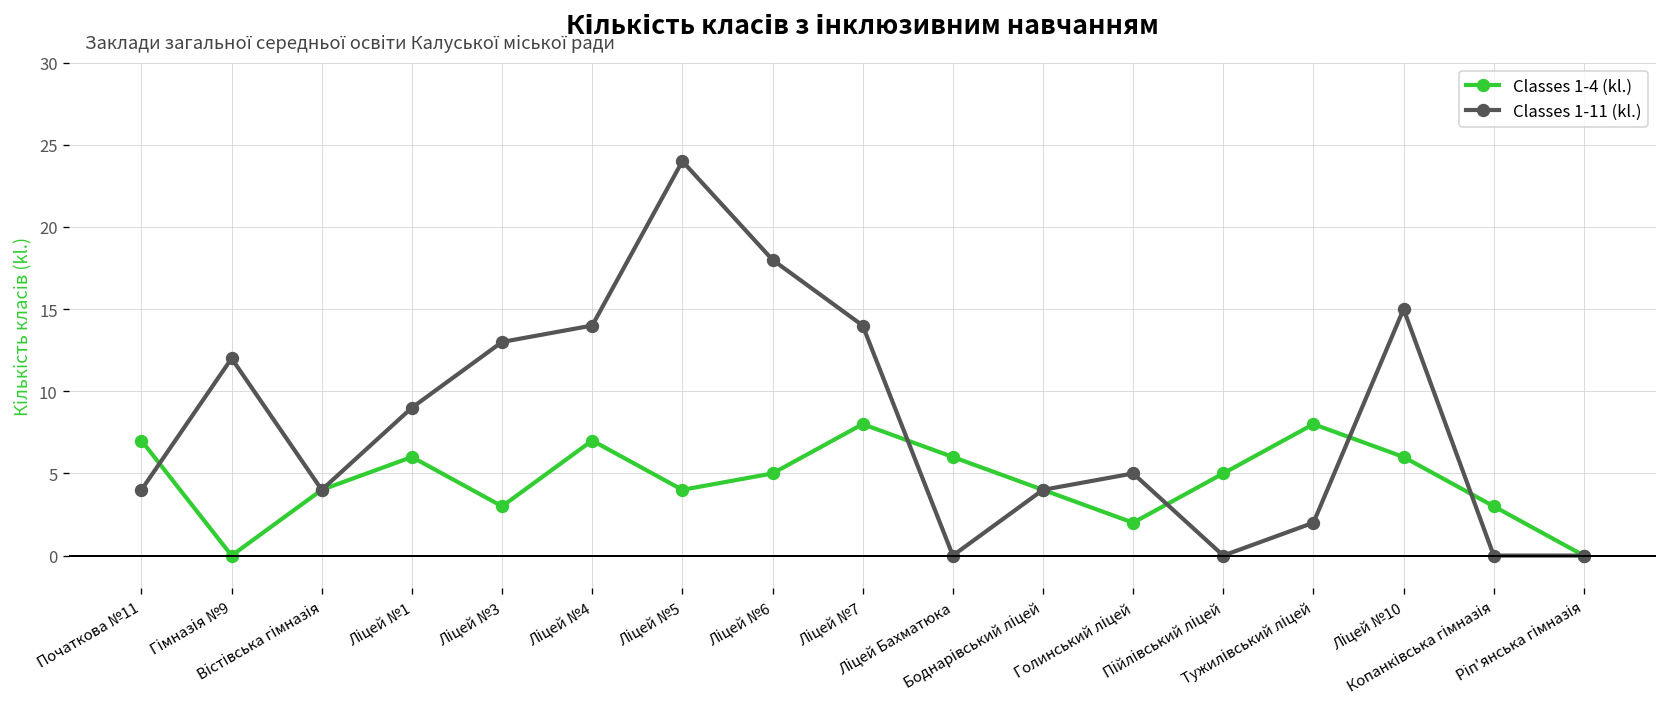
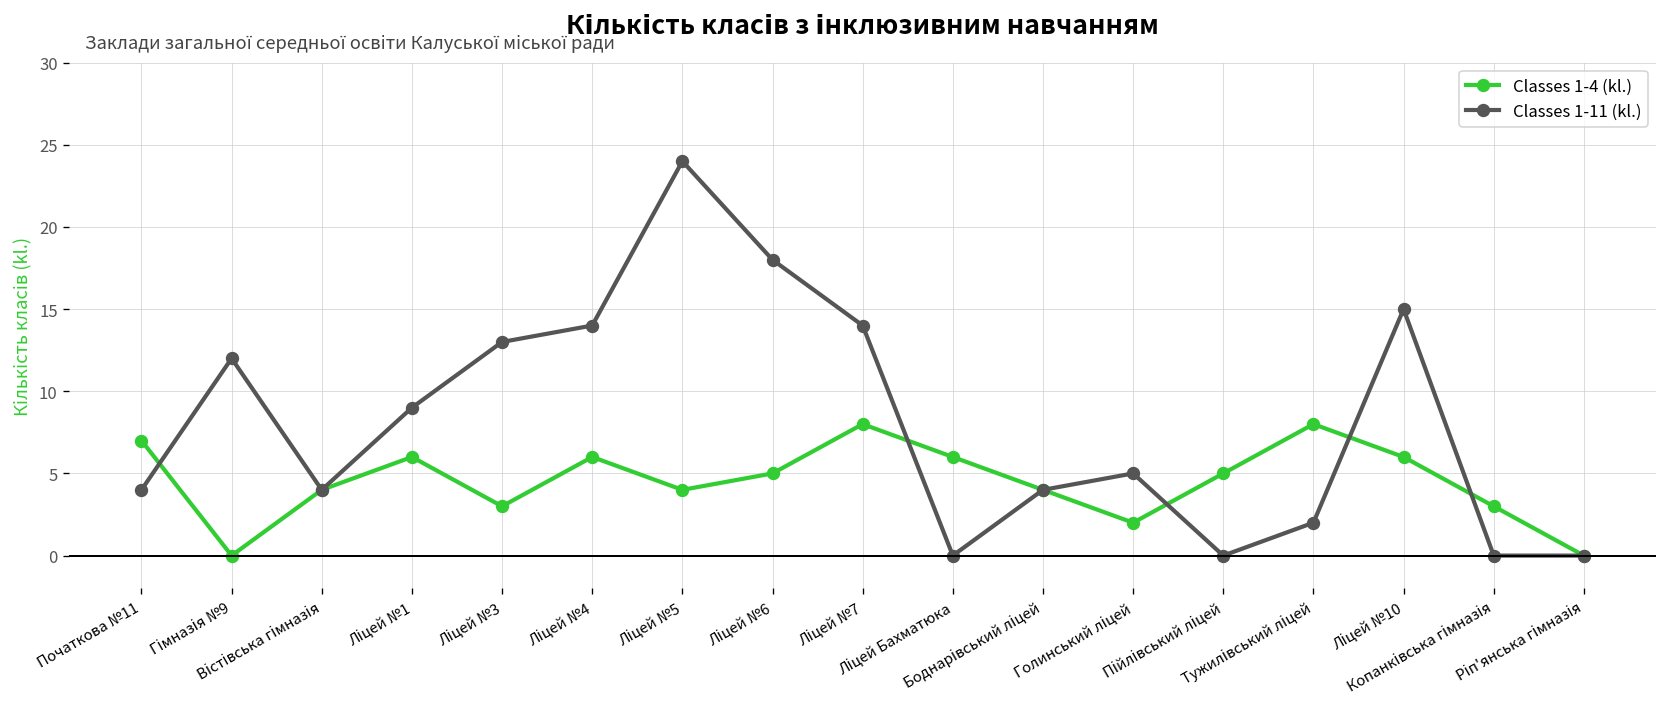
Classes 1-4 (kl.), Ліцей №4: 7 -> 6
